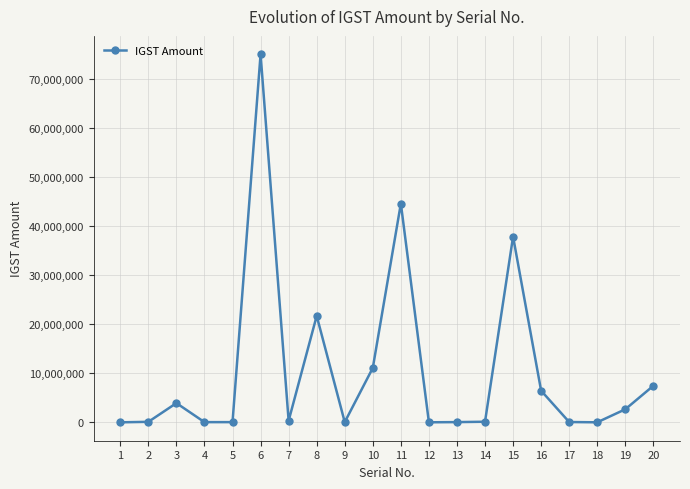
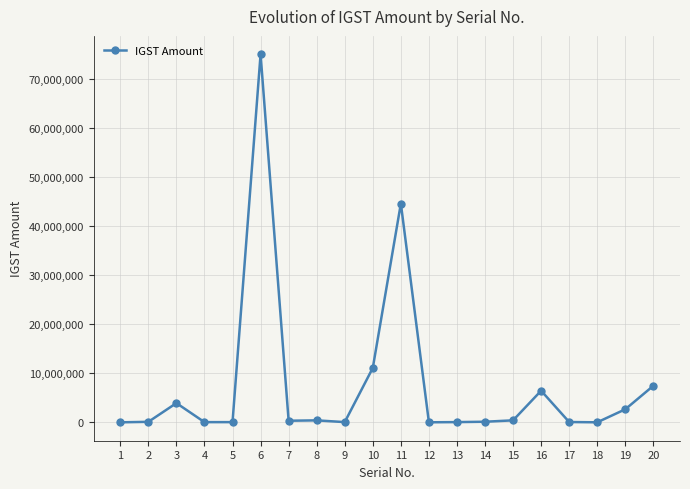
8: 22,000,000 -> 0
15: 38,000,000 -> 0
